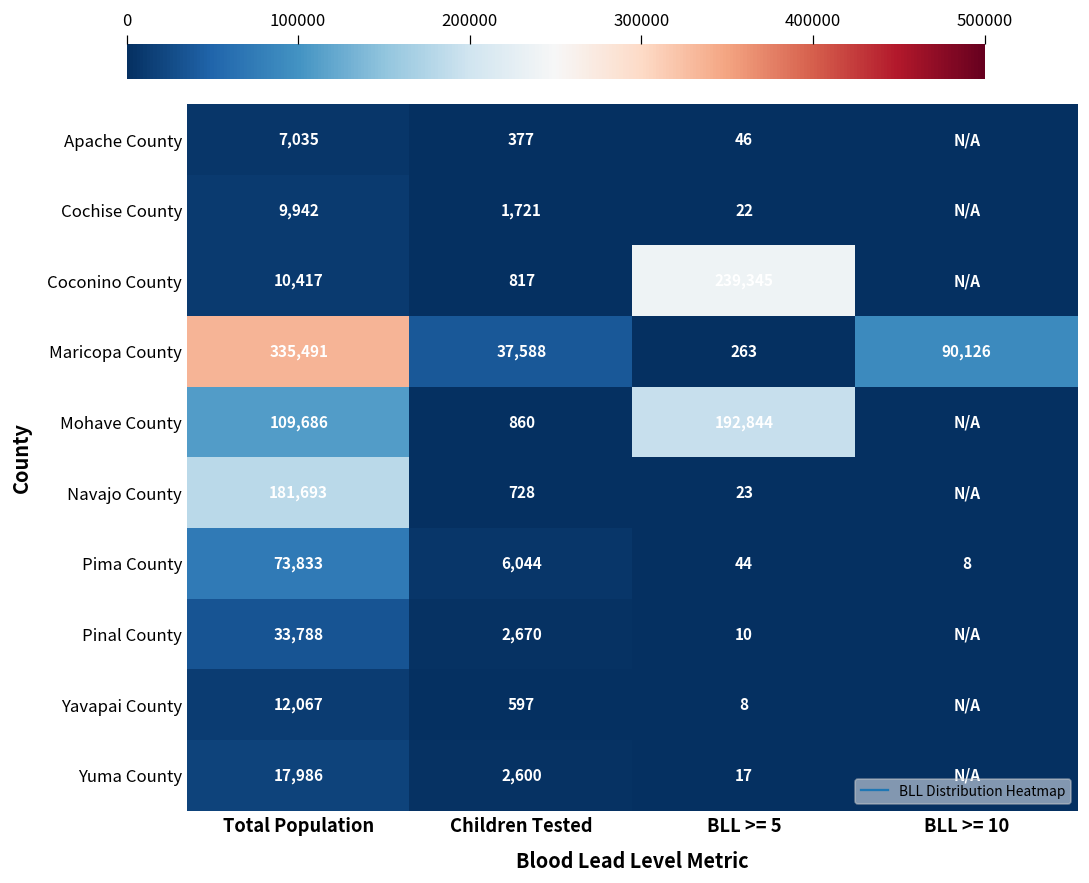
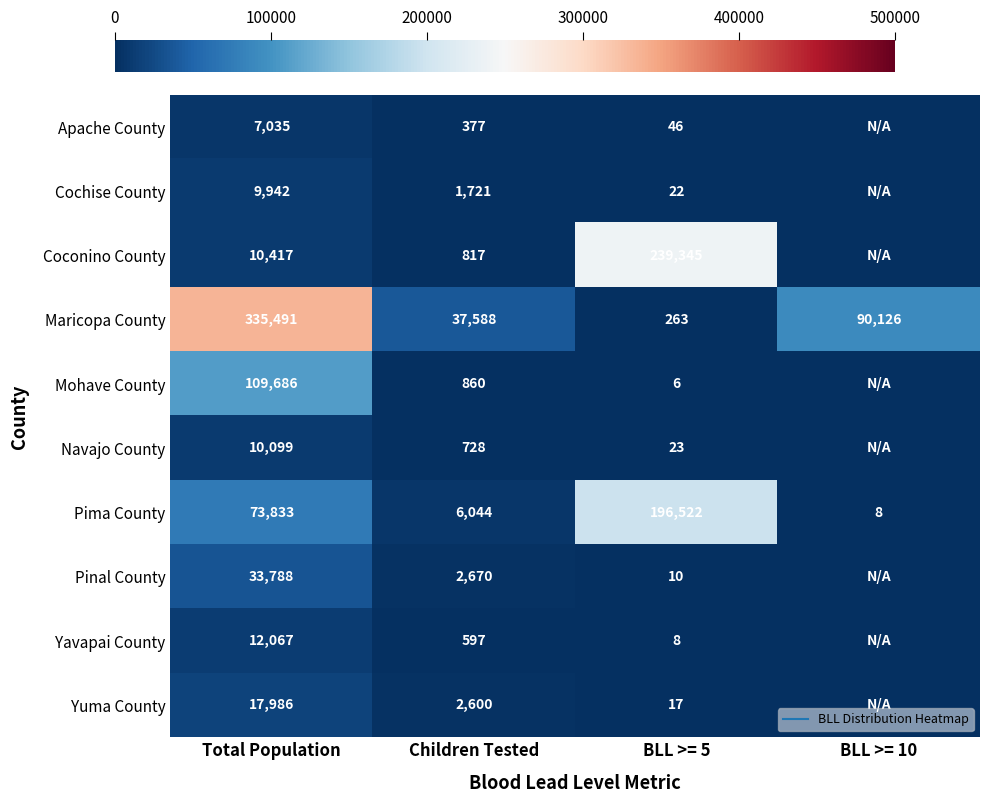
Mohave County, BLL >= 5: 192,844 -> 6
Navajo County, Total Population: 181,693 -> 10,099
Pima County, BLL >= 5: 44 -> 196,522
